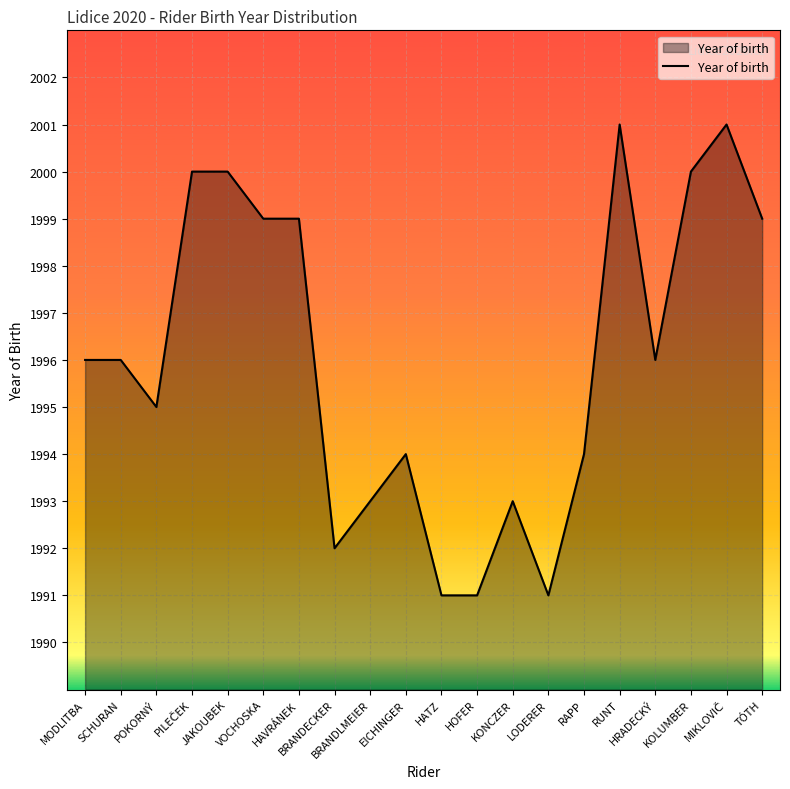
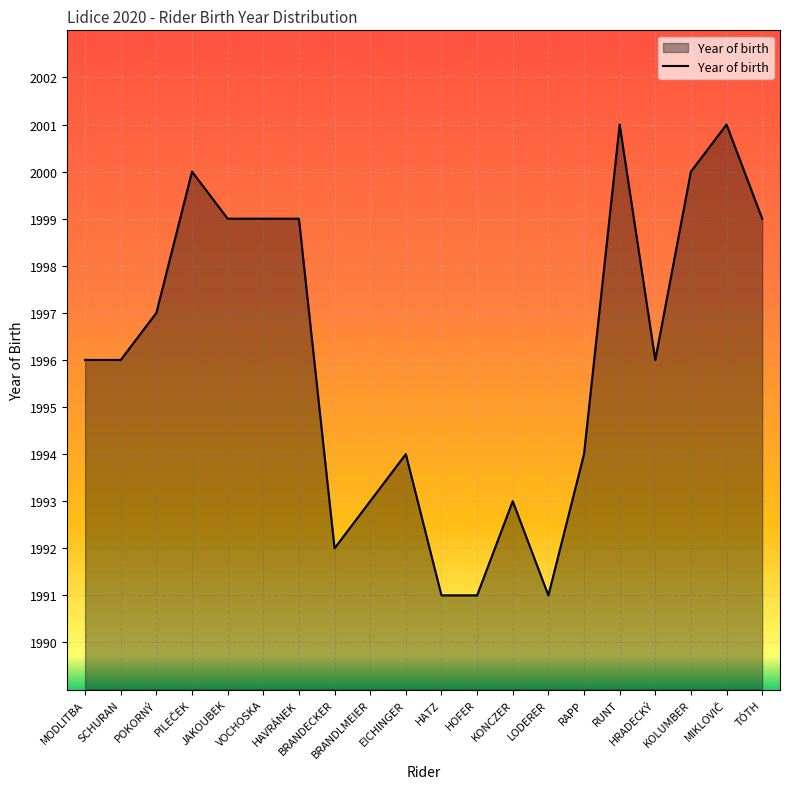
POKORNÝ: 1995 -> 1997
JAKOUBEK: 2000 -> 1999
